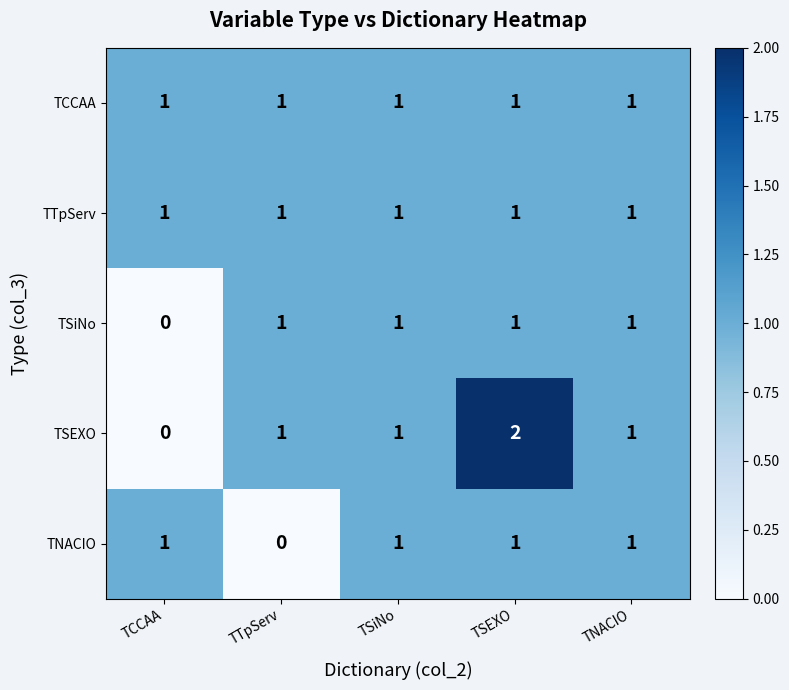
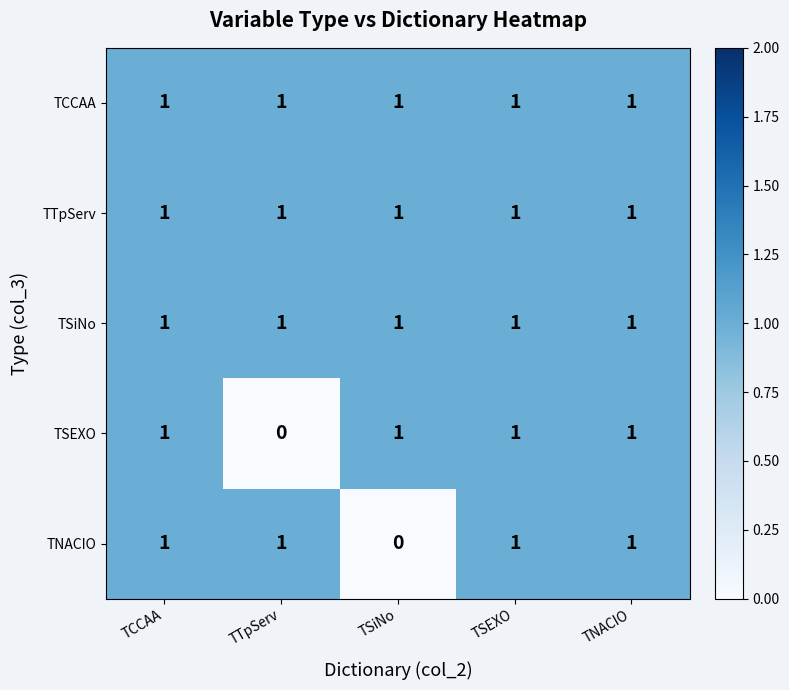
TSiNo, TCCAA: 0 -> 1
TSEXO, TCCAA: 0 -> 1
TSEXO, TTpServ: 1 -> 0
TSEXO, TSEXO: 2 -> 1
TNACIO, TTpServ: 0 -> 1
TNACIO, TSiNo: 1 -> 0
